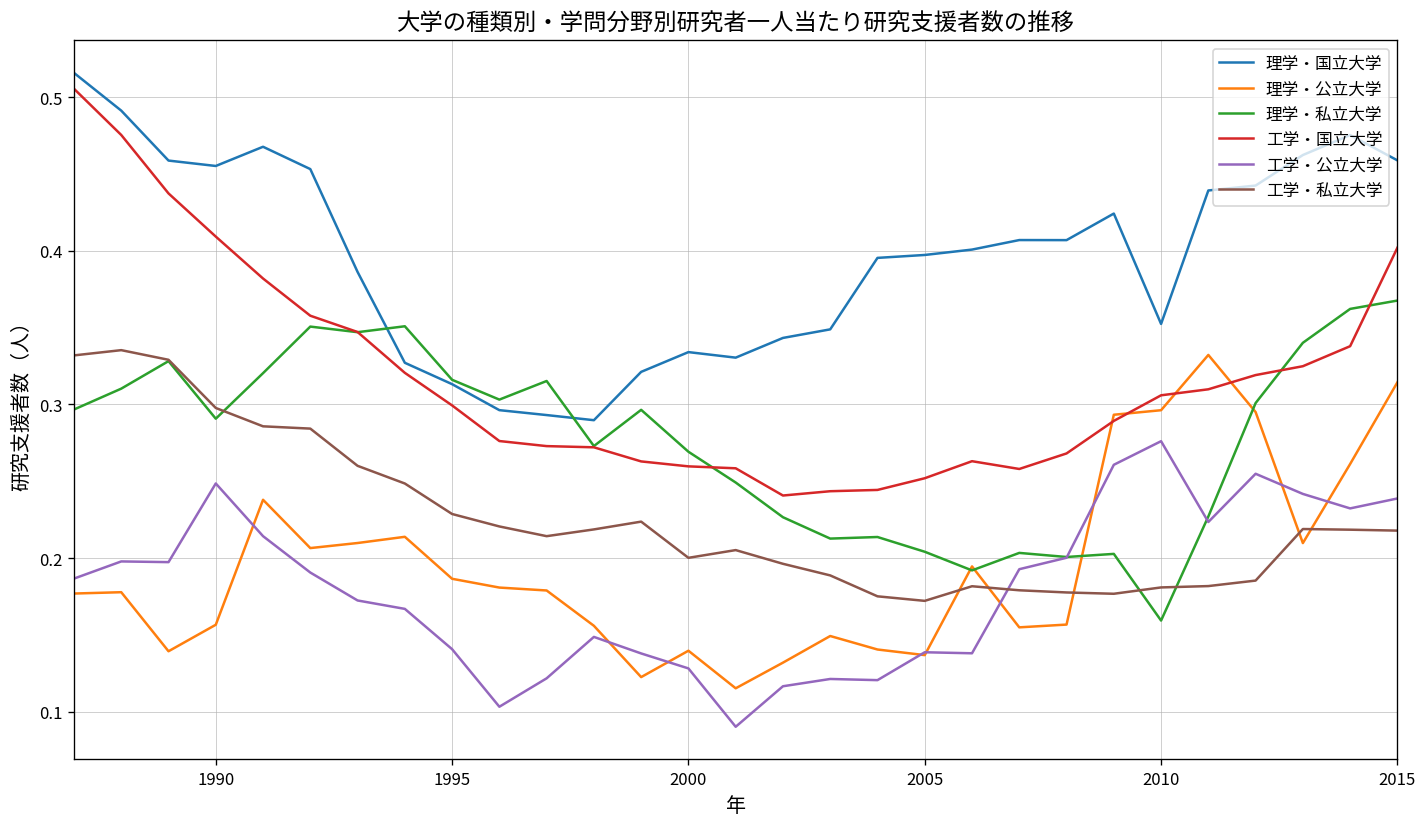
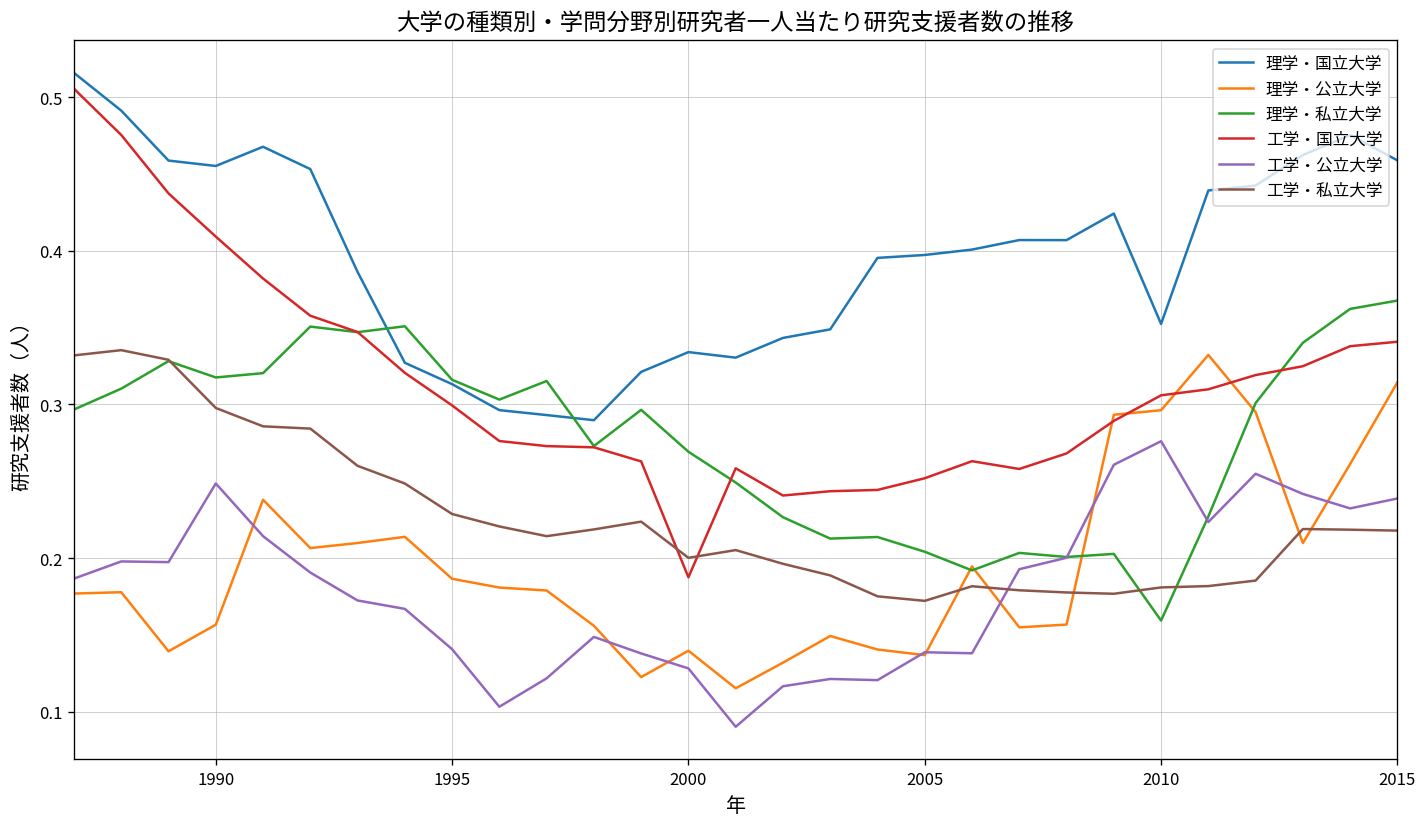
理学・私立大学, 1990: 0.291 -> 0.318
工学・国立大学, 2000: 0.260 -> 0.188
工学・国立大学, 2015: 0.402 -> 0.341
